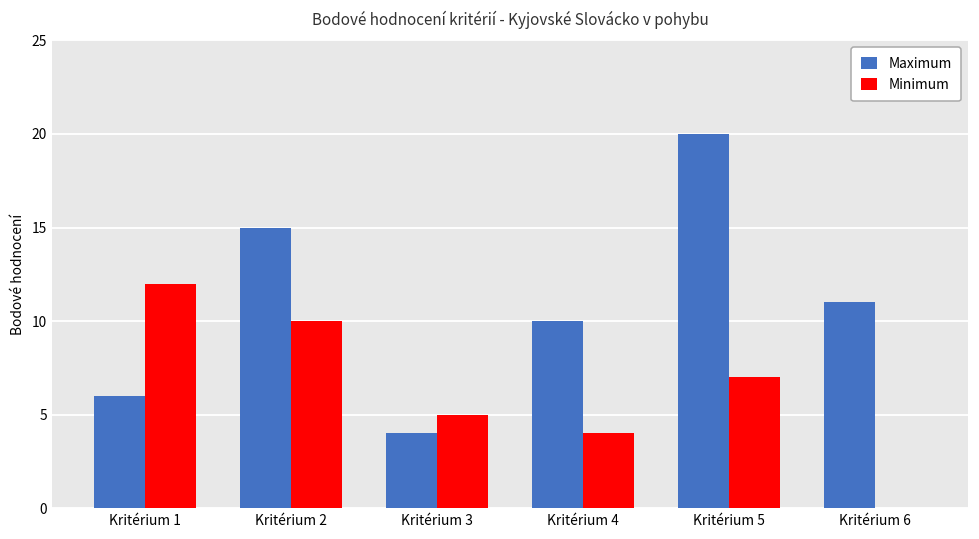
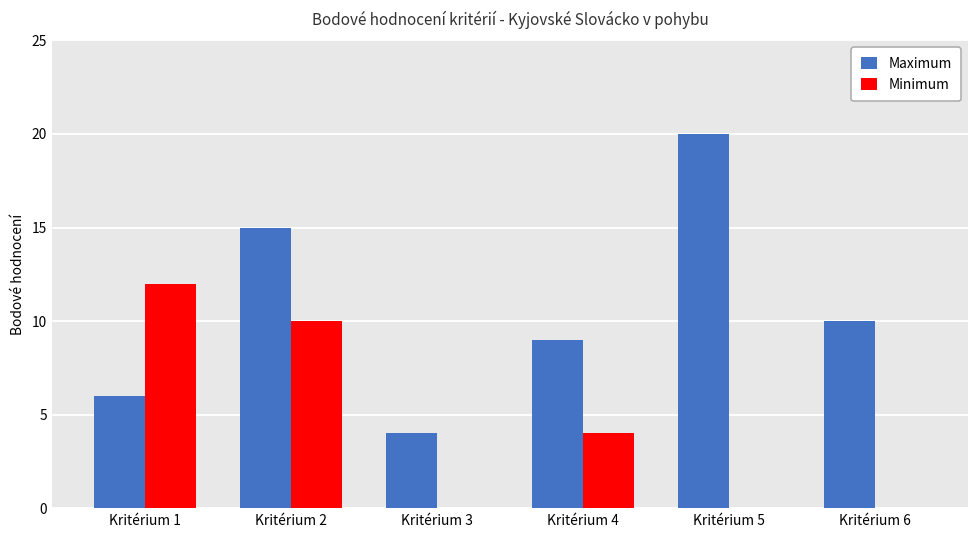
Minimum, Kritérium 3: 5 -> 0
Maximum, Kritérium 4: 10 -> 9
Minimum, Kritérium 5: 7 -> 0
Maximum, Kritérium 6: 11 -> 10
